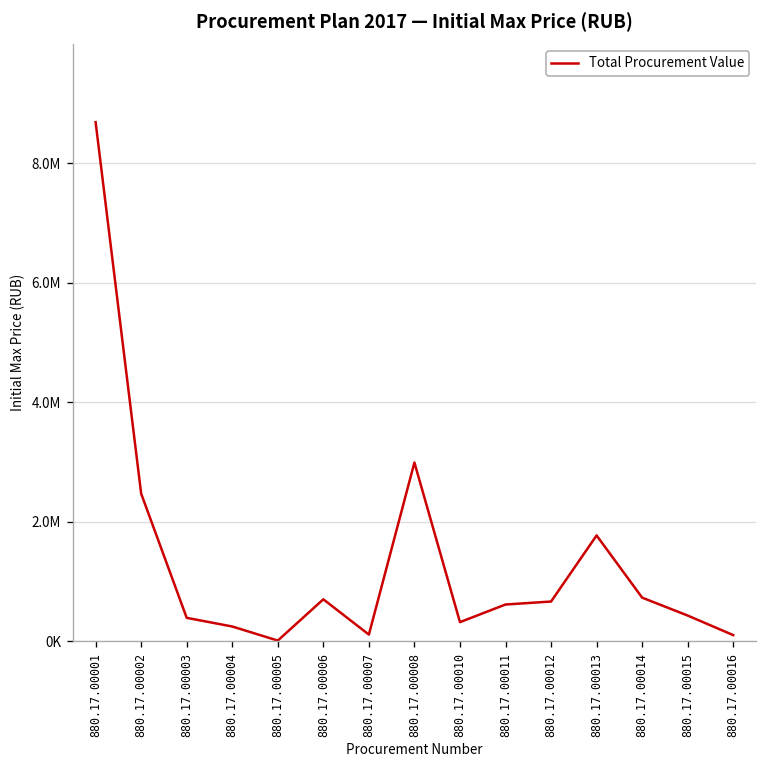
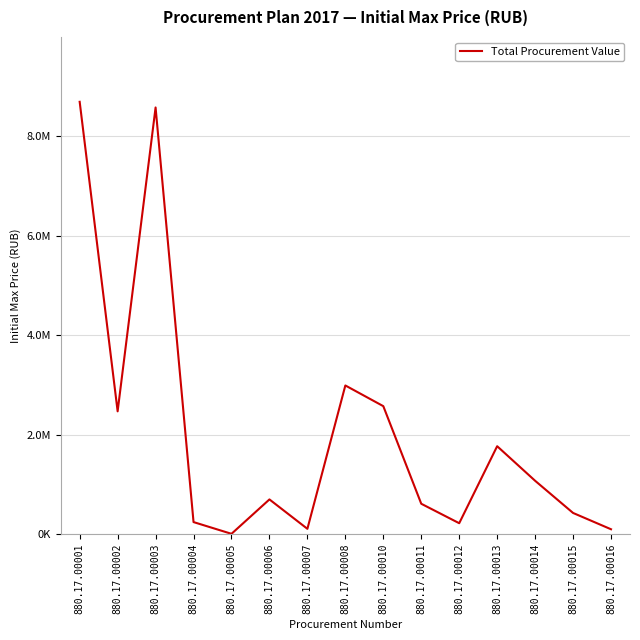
880.17.00003: 400000 -> 8600000
880.17.00010: 300000 -> 2600000
880.17.00012: 700000 -> 200000
880.17.00014: 700000 -> 1100000
